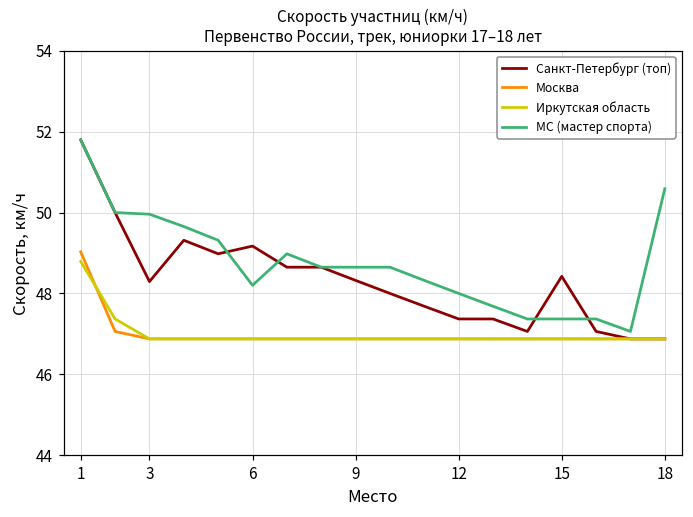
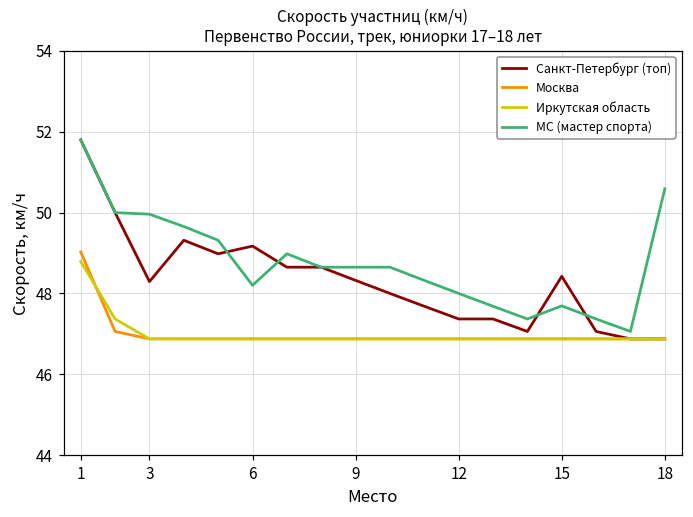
МС (мастер спорта), 15: 47.4 -> 47.7
